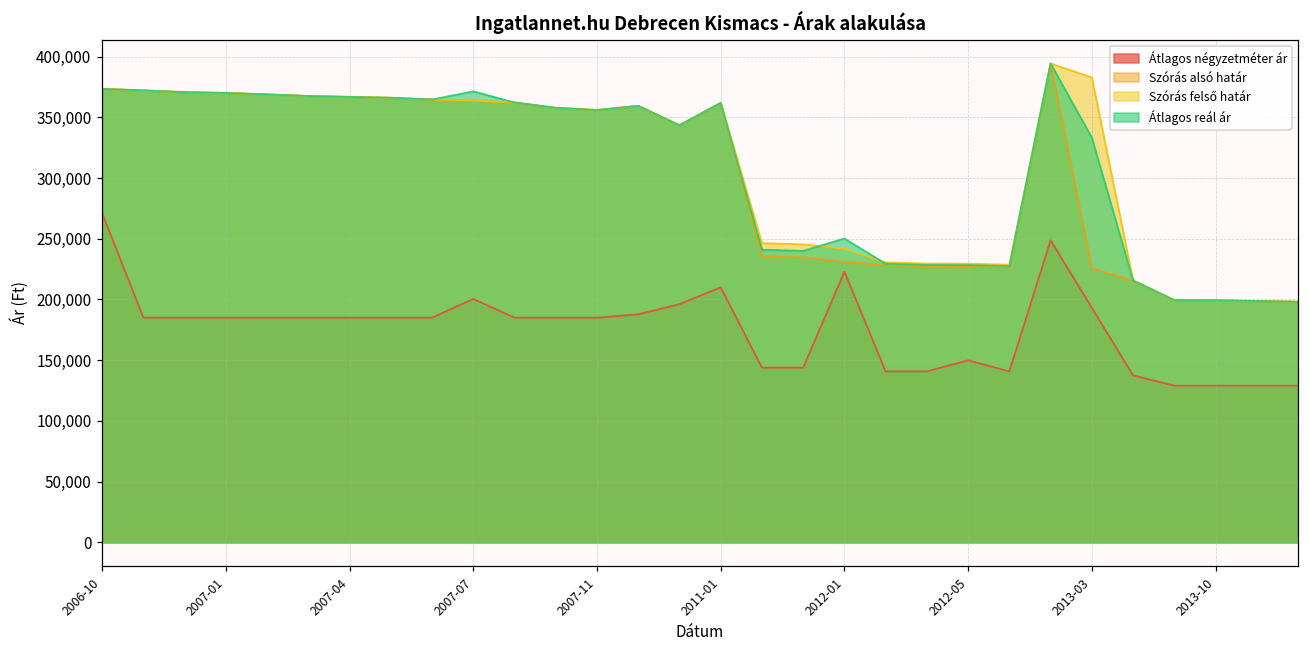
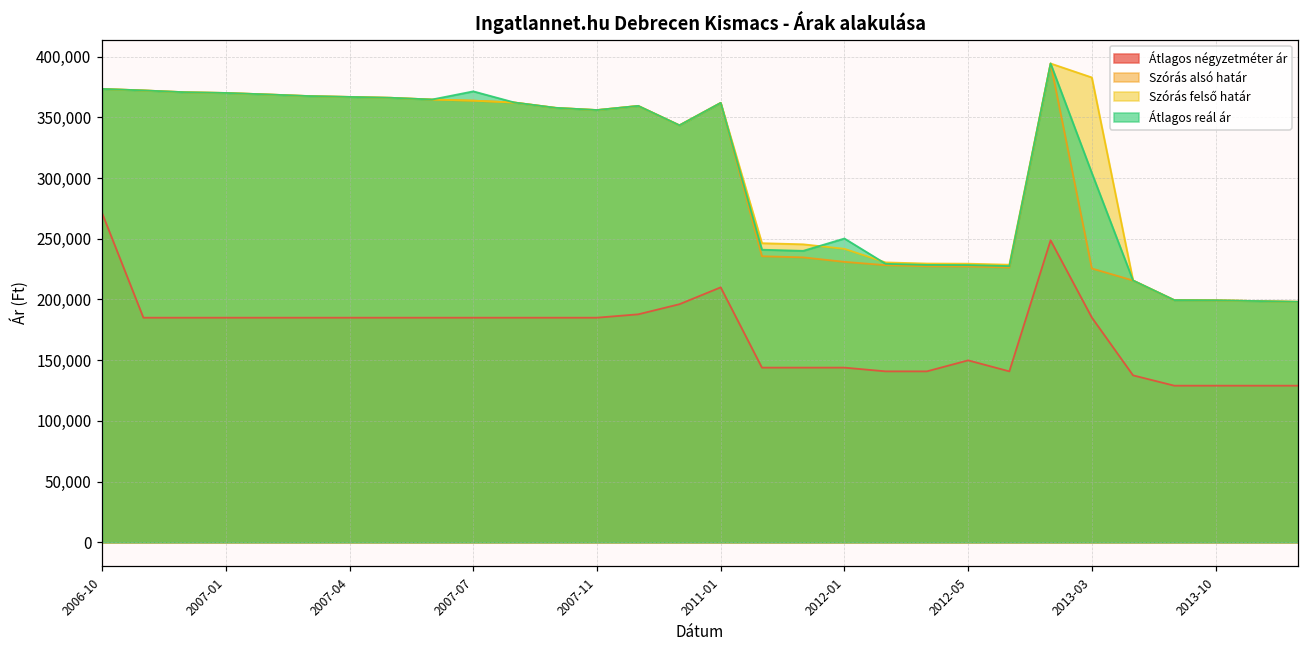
Átlagos négyzetméter ár, 2007-07: 200,000 -> 185,000
Átlagos négyzetméter ár, 2012-01: 223,000 -> 144,000
Átlagos négyzetméter ár, 2013-03: 193,000 -> 185,000
Átlagos reál ár, 2013-03: 333,000 -> 304,000
